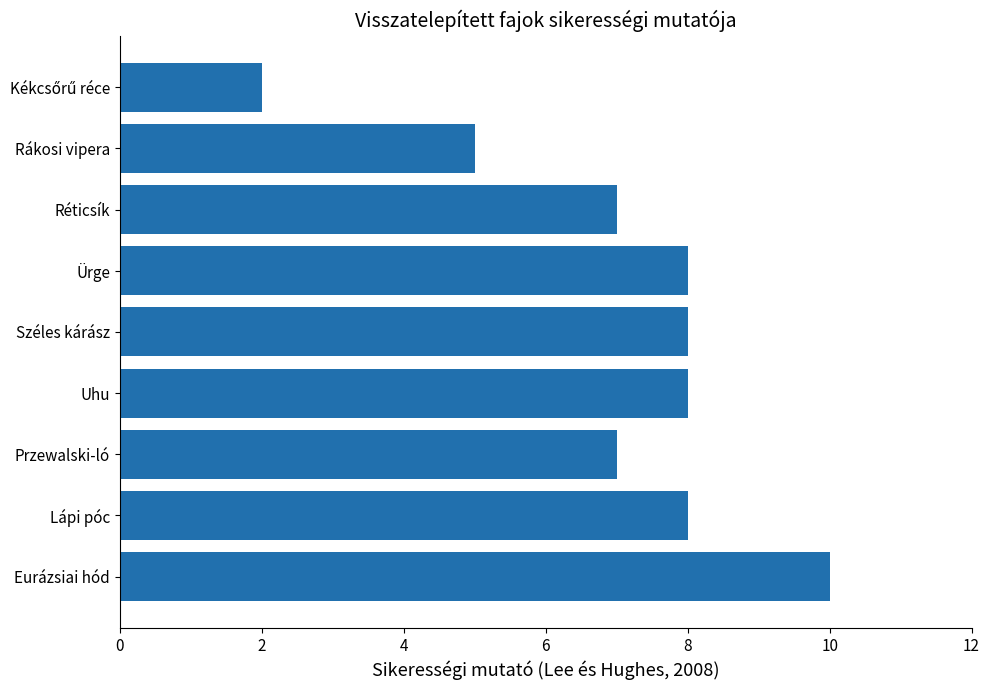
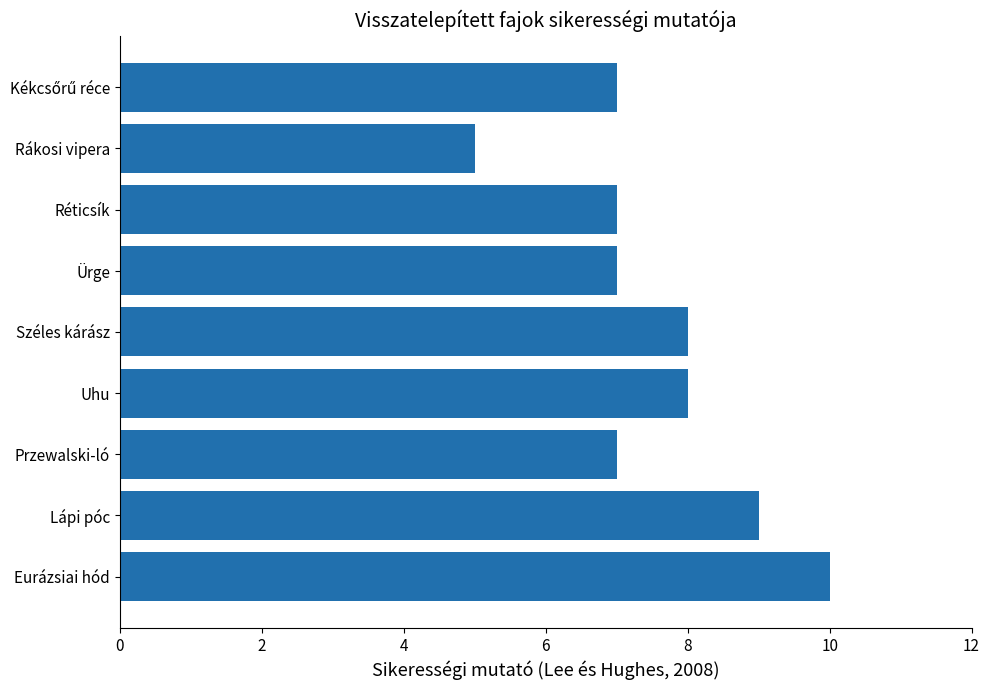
Kékcsőrű réce: 2 -> 7
Ürge: 8 -> 7
Lápi póc: 8 -> 9
